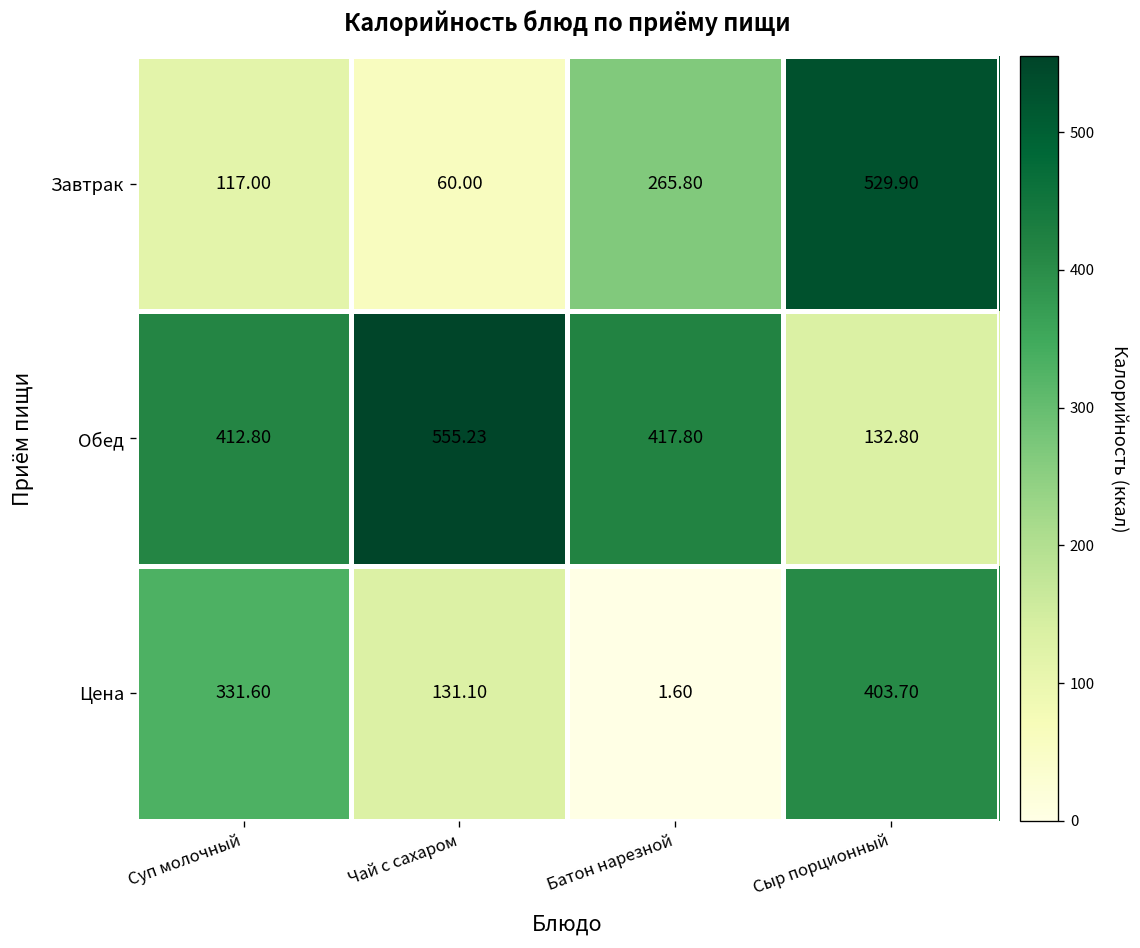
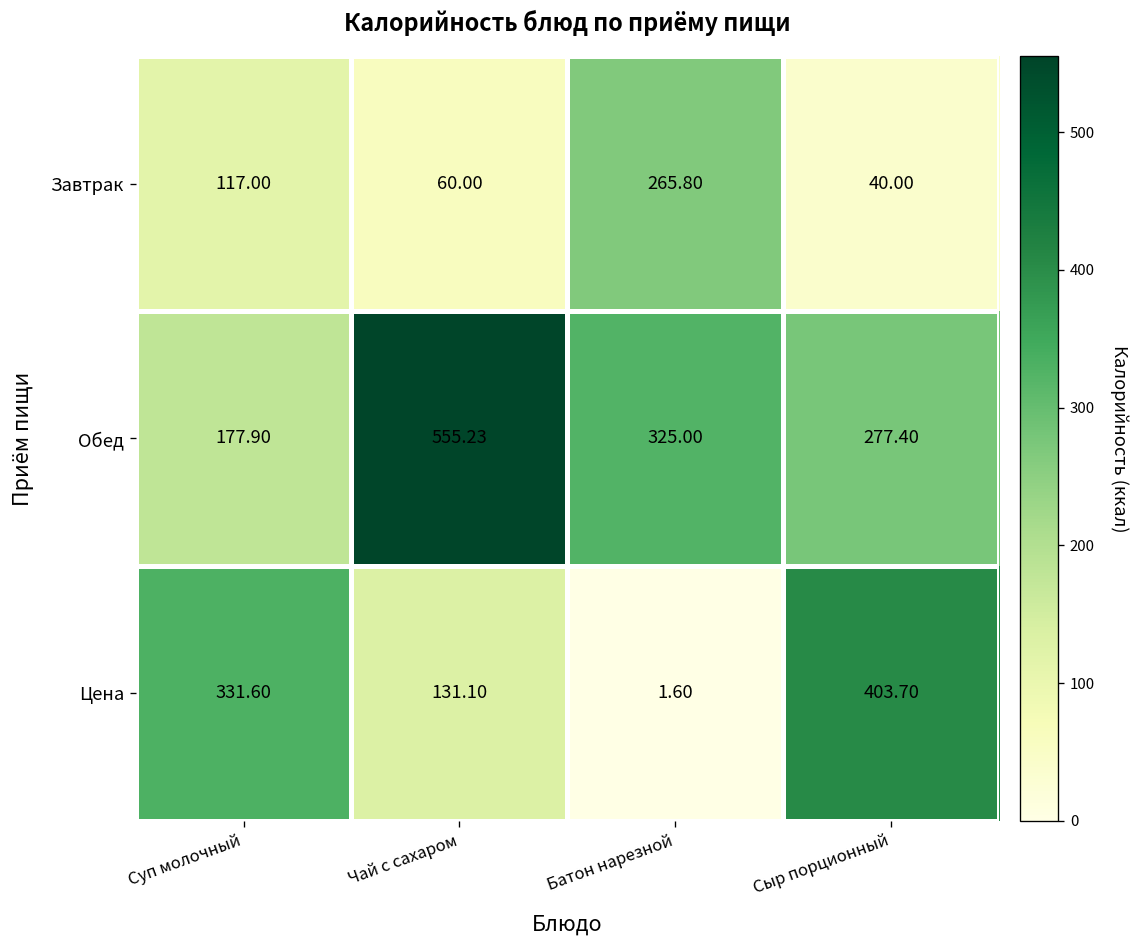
Завтрак, Сыр порционный: 529.90 -> 40.00
Обед, Суп молочный: 412.80 -> 177.90
Обед, Батон нарезной: 417.80 -> 325.00
Обед, Сыр порционный: 132.80 -> 277.40
